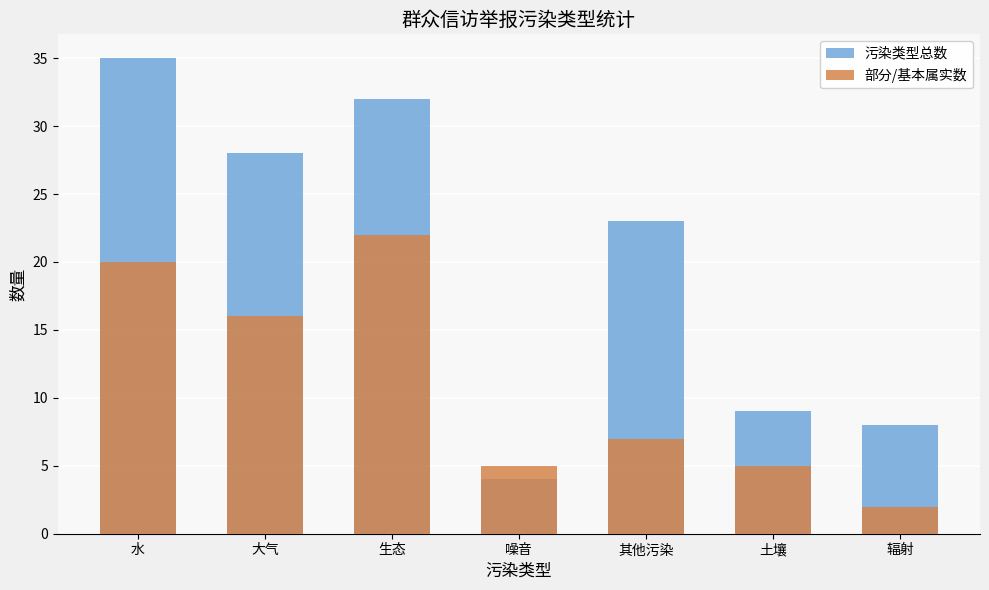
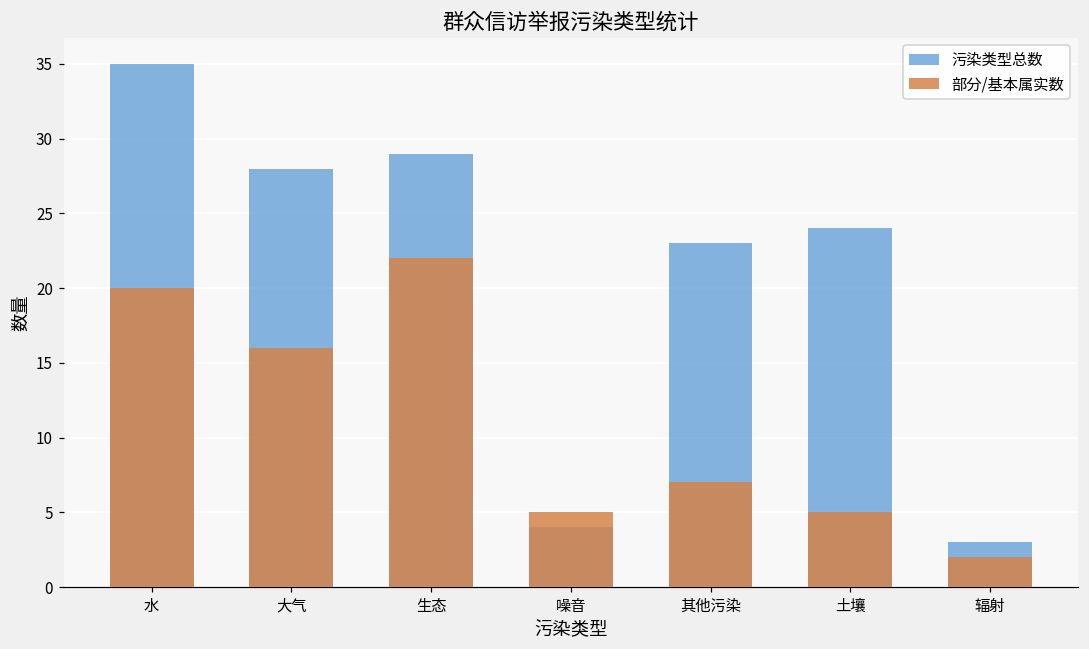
污染类型总数, 生态: 32 -> 29
污染类型总数, 土壤: 9 -> 24
污染类型总数, 辐射: 8 -> 3
